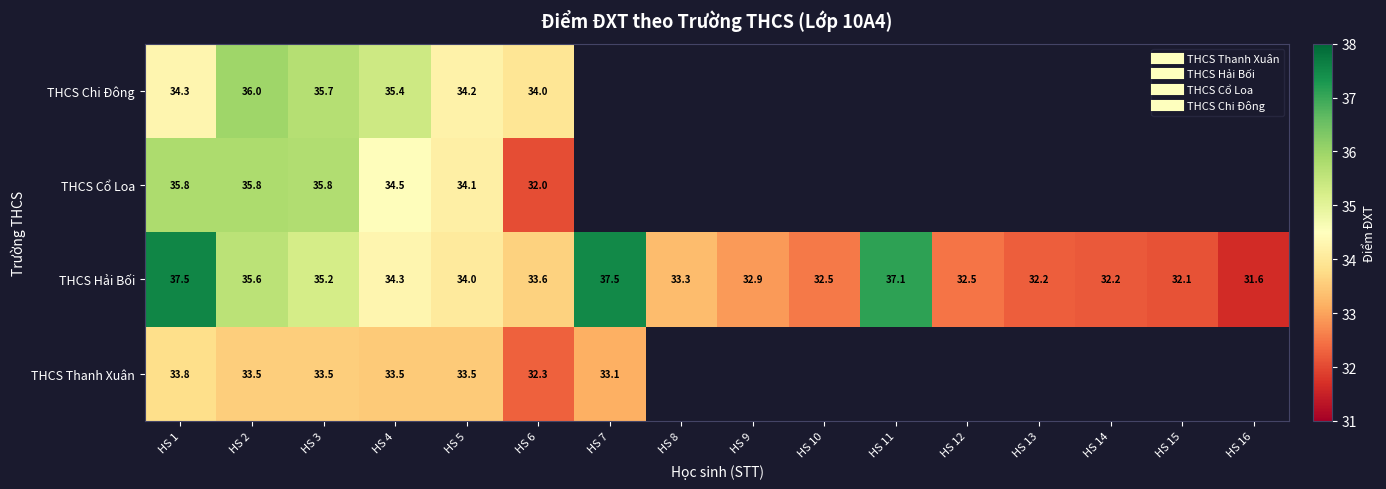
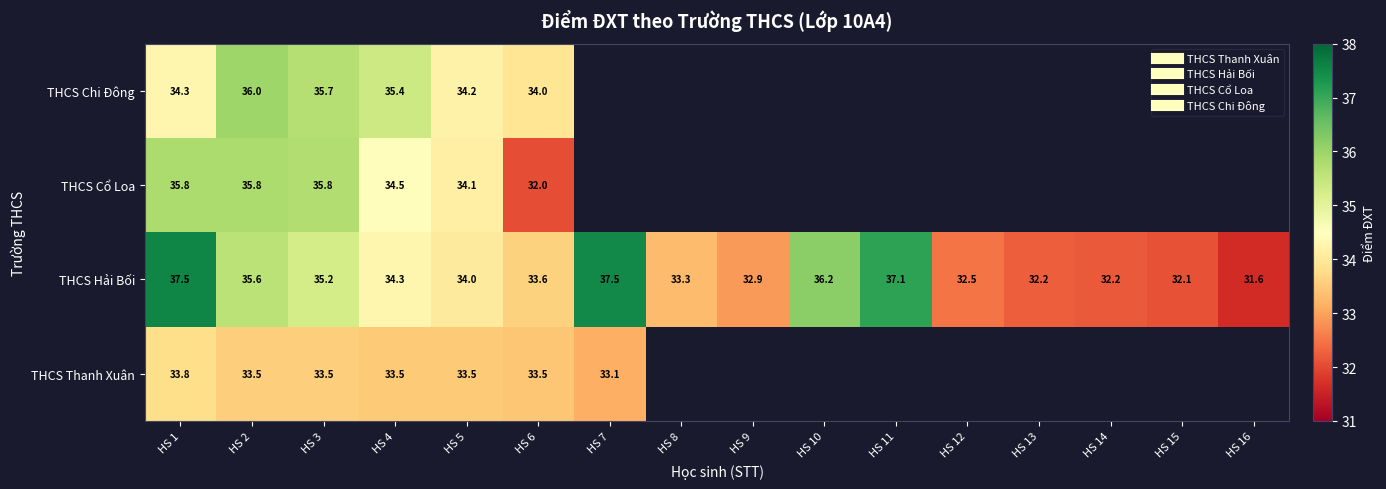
THCS Hải Bối, HS 10: 32.5 -> 36.2
THCS Thanh Xuân, HS 6: 32.3 -> 33.5
